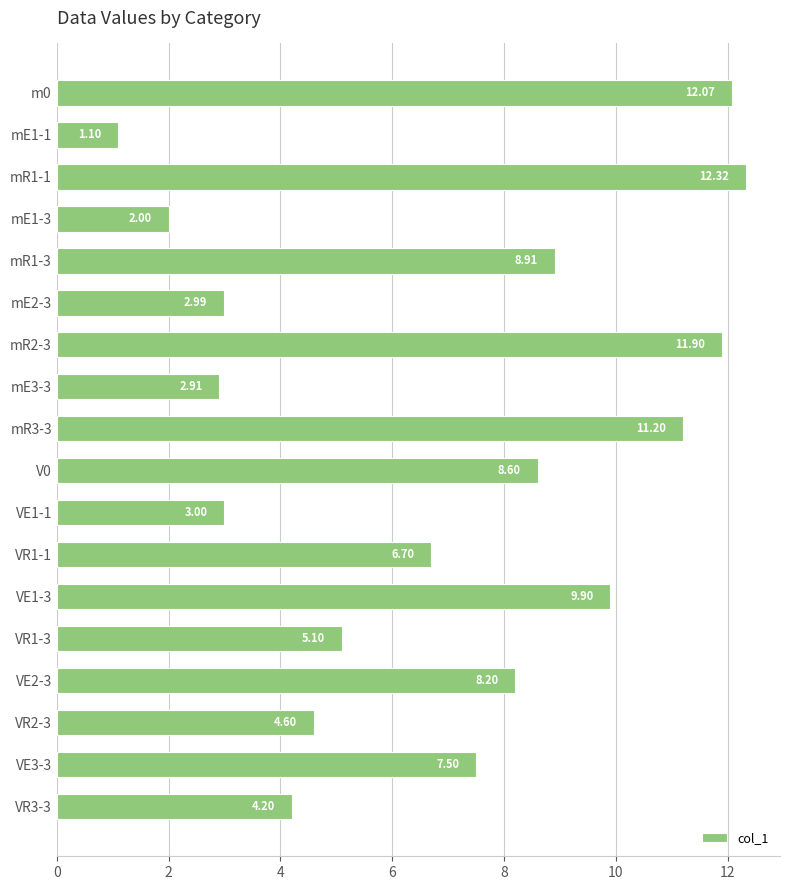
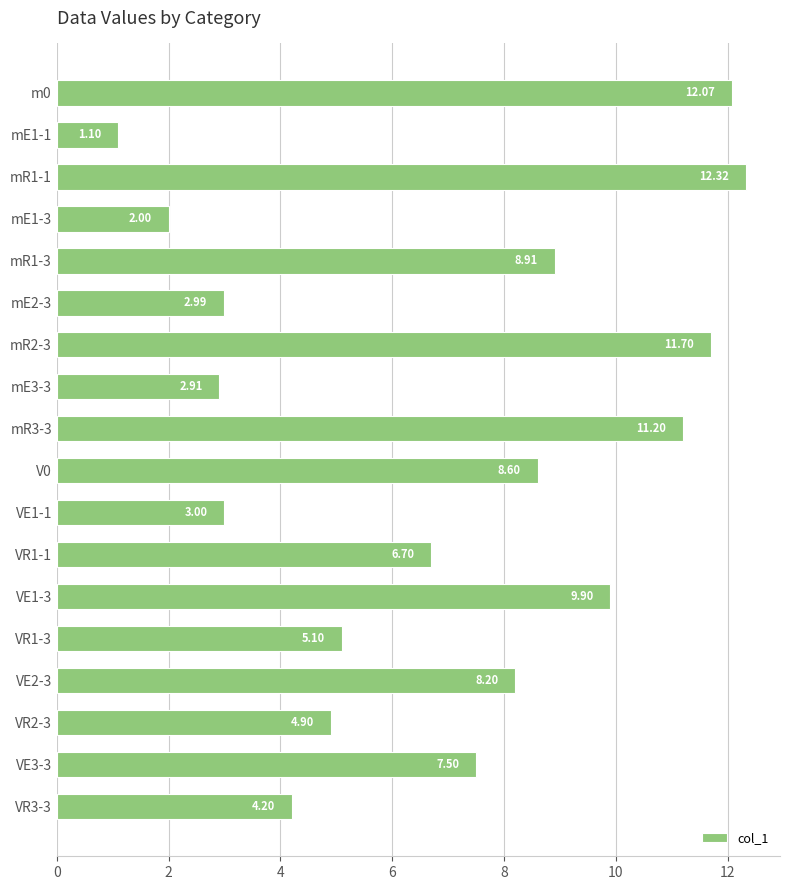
mR2-3: 11.90 -> 11.70
VR2-3: 4.60 -> 4.90
